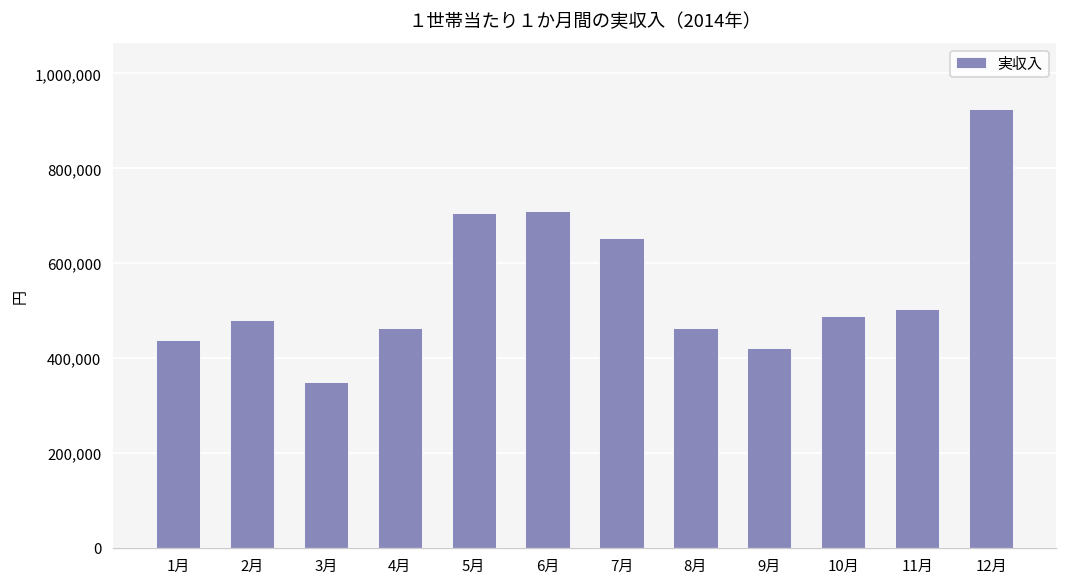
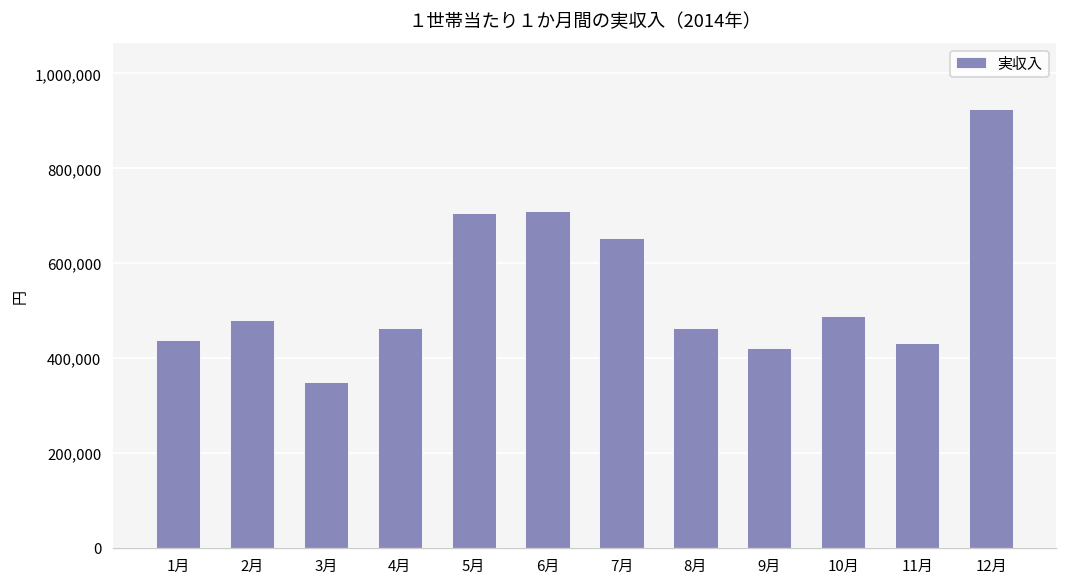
11月: 500,000 -> 430,000
